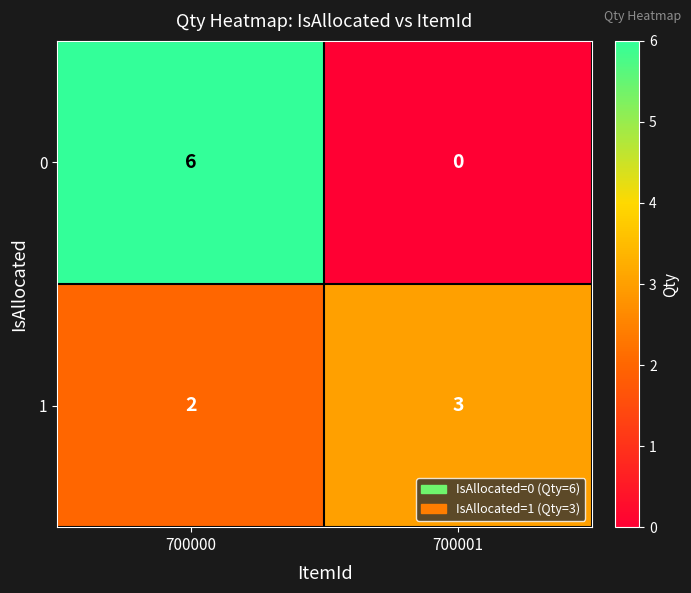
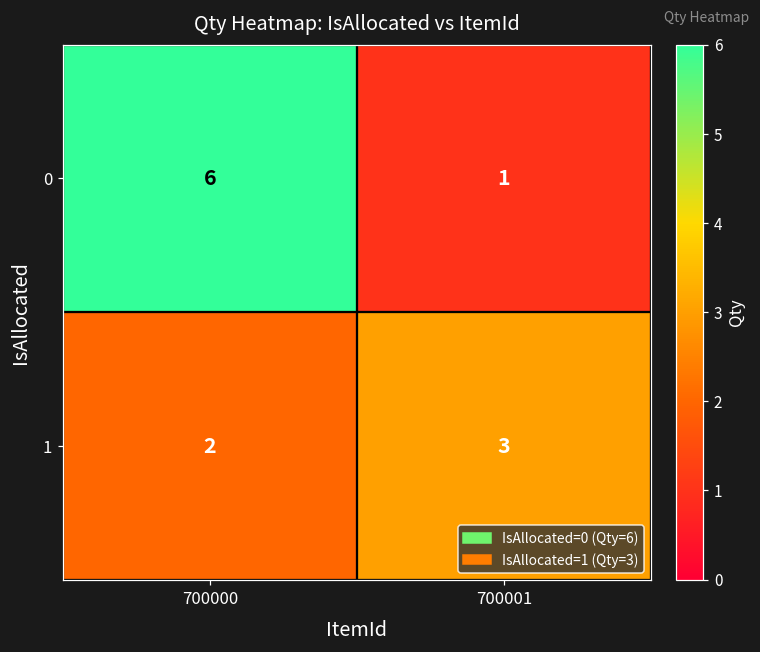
0, 700001: 0 -> 1
